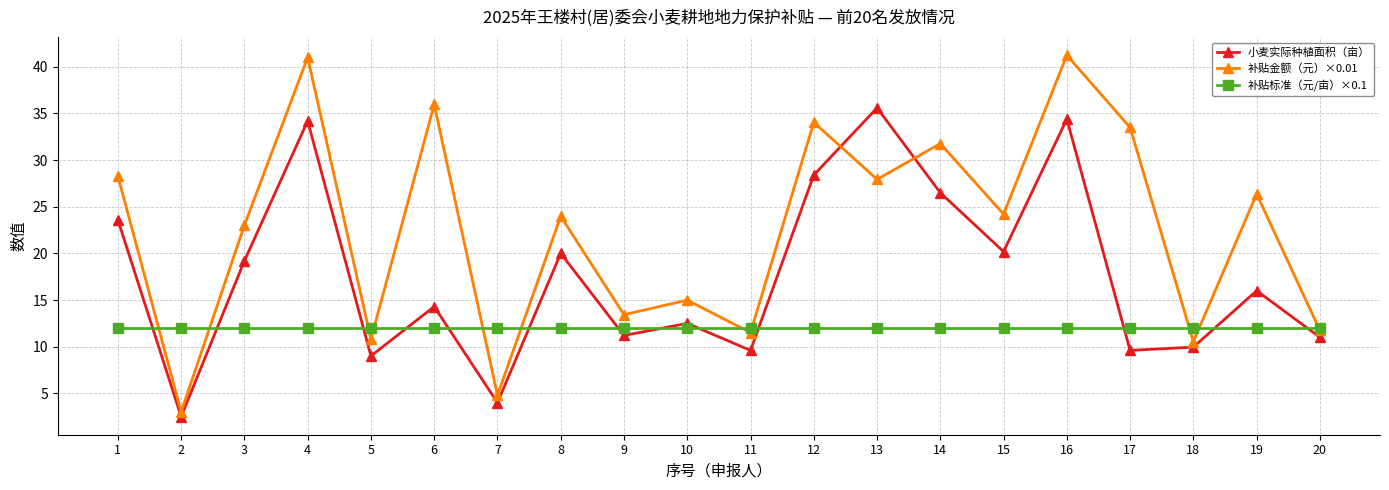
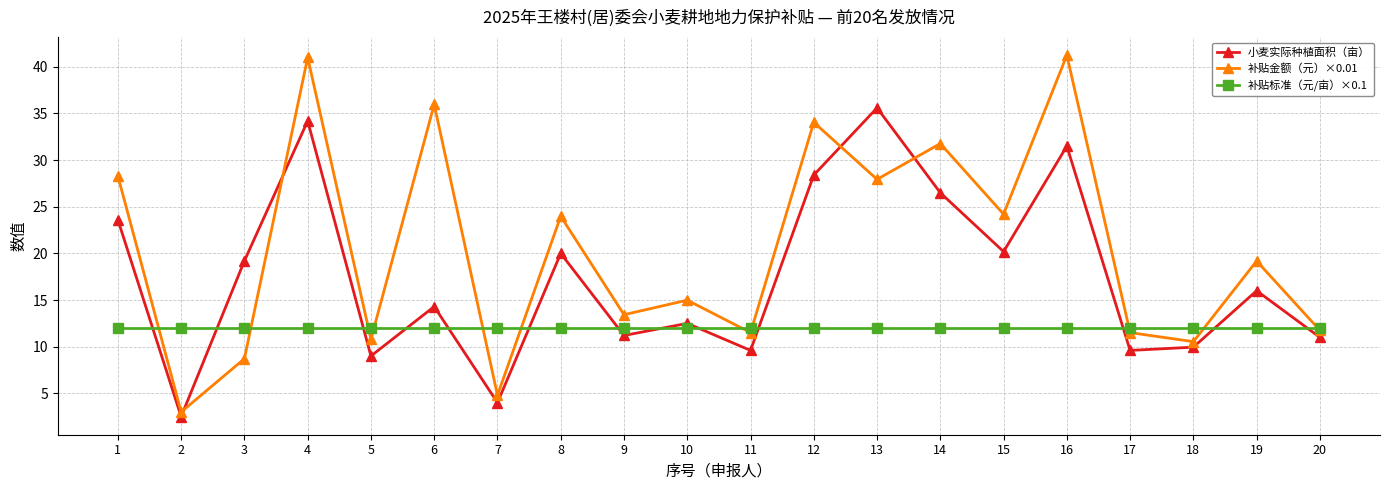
补贴金额（元）×0.01, 3: 23 -> 9
小麦实际种植面积（亩）, 16: 34 -> 32
补贴金额（元）×0.01, 17: 33 -> 12
补贴金额（元）×0.01, 19: 26 -> 19
